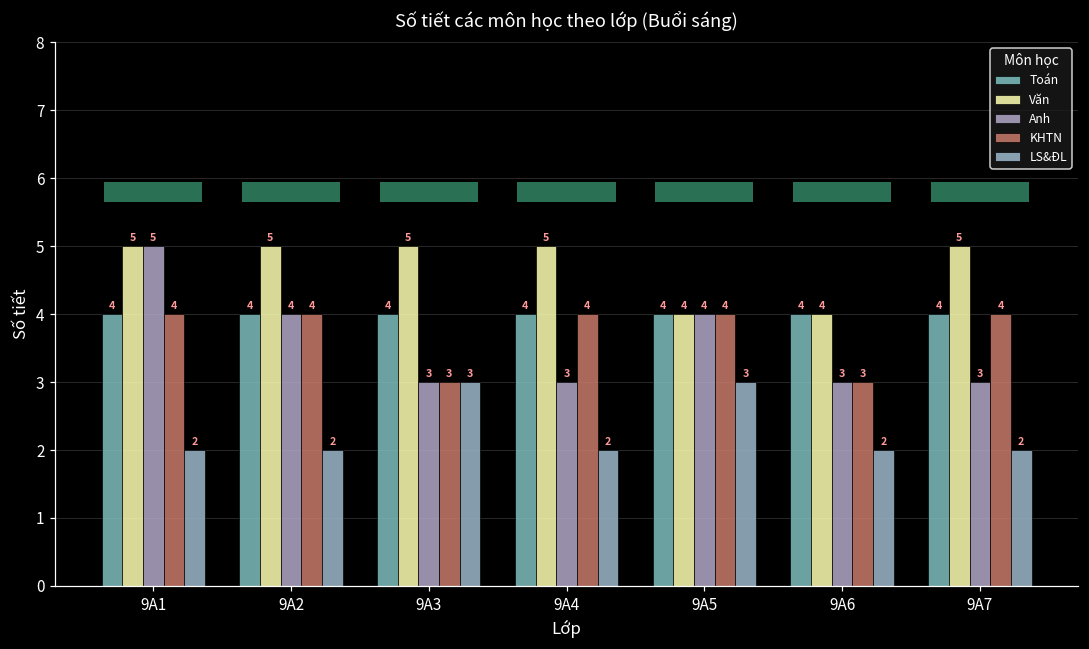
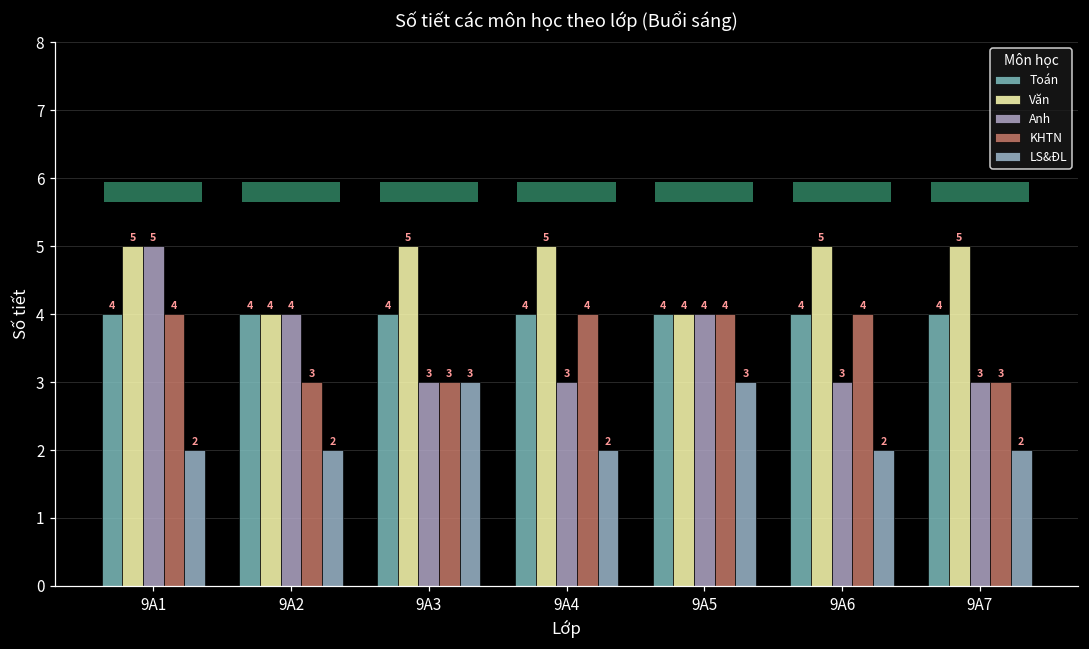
Văn, 9A2: 5 -> 4
KHTN, 9A2: 4 -> 3
Văn, 9A6: 4 -> 5
KHTN, 9A6: 3 -> 4
KHTN, 9A7: 4 -> 3
